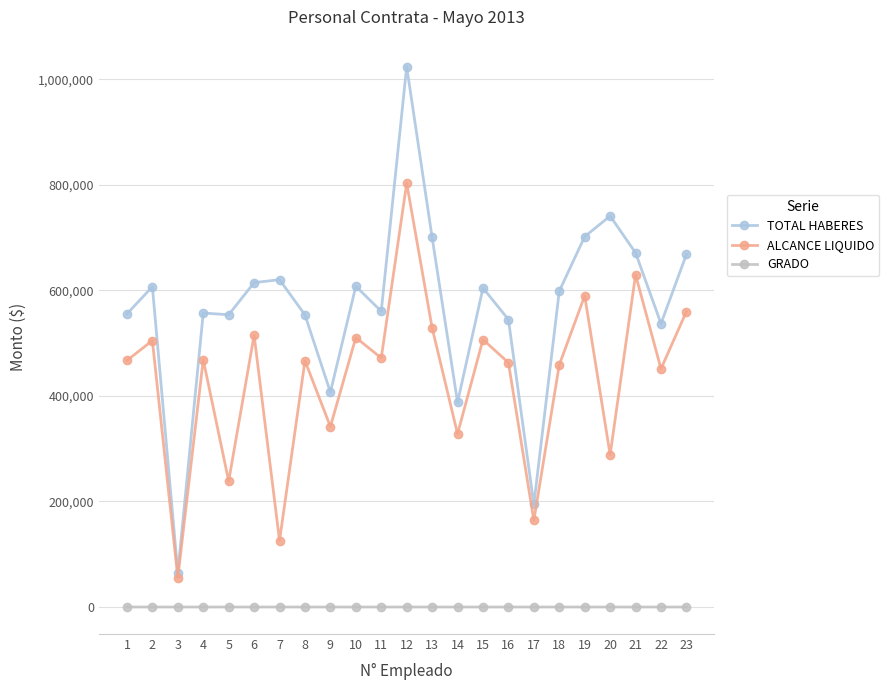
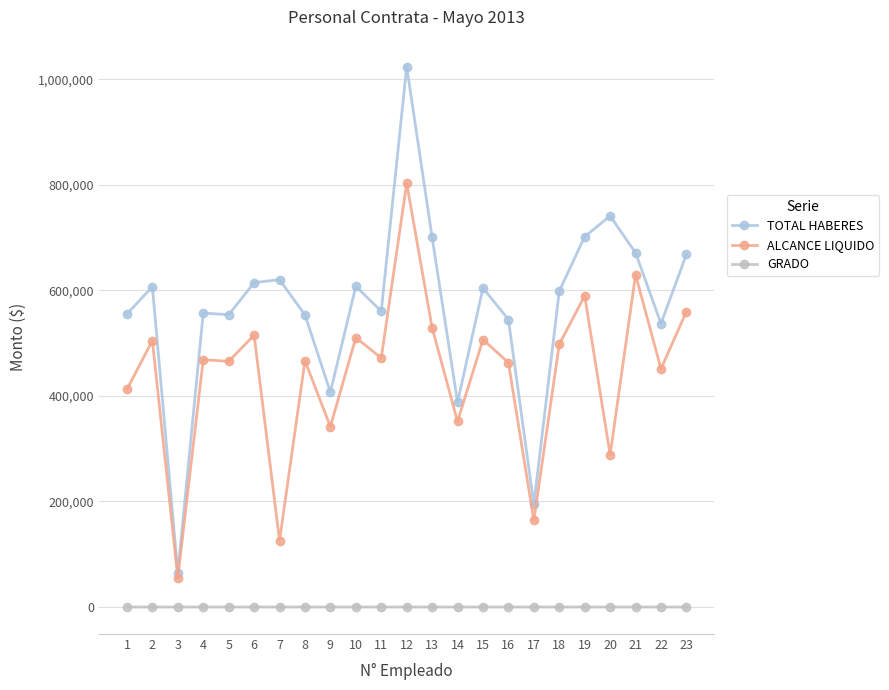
ALCANCE LIQUIDO, 1: 470,000 -> 410,000
ALCANCE LIQUIDO, 5: 240,000 -> 470,000
ALCANCE LIQUIDO, 14: 330,000 -> 350,000
ALCANCE LIQUIDO, 18: 460,000 -> 500,000
